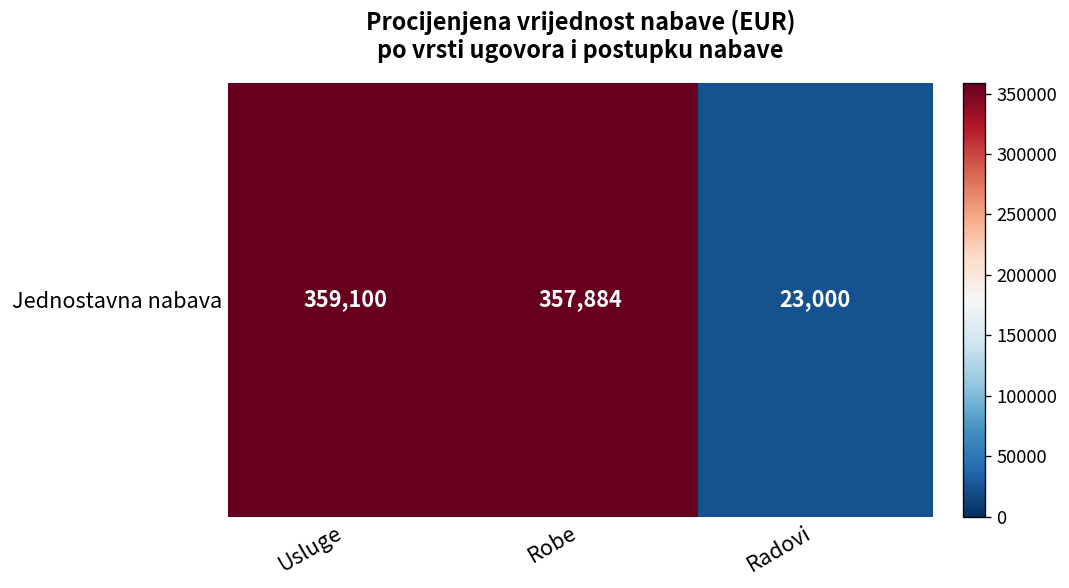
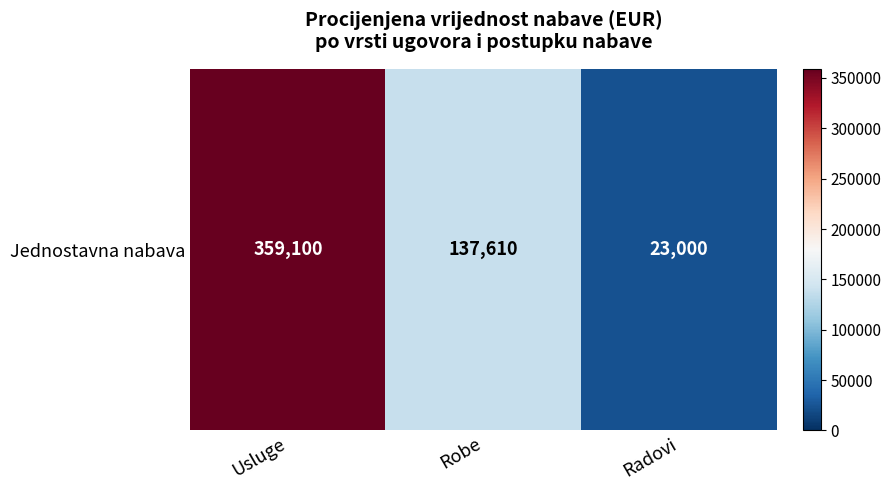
Jednostavna nabava, Robe: 357,884 -> 137,610
